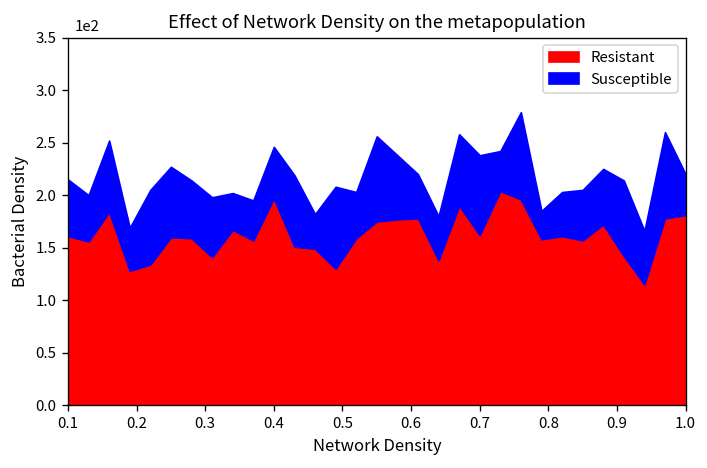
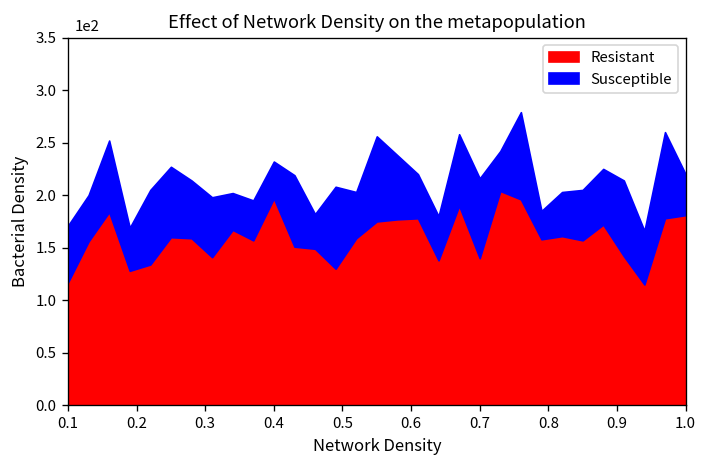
Resistant, 0.1: 1.6 -> 1.2
Susceptible, 0.4: 0.5 -> 0.4
Resistant, 0.7: 1.6 -> 1.4
